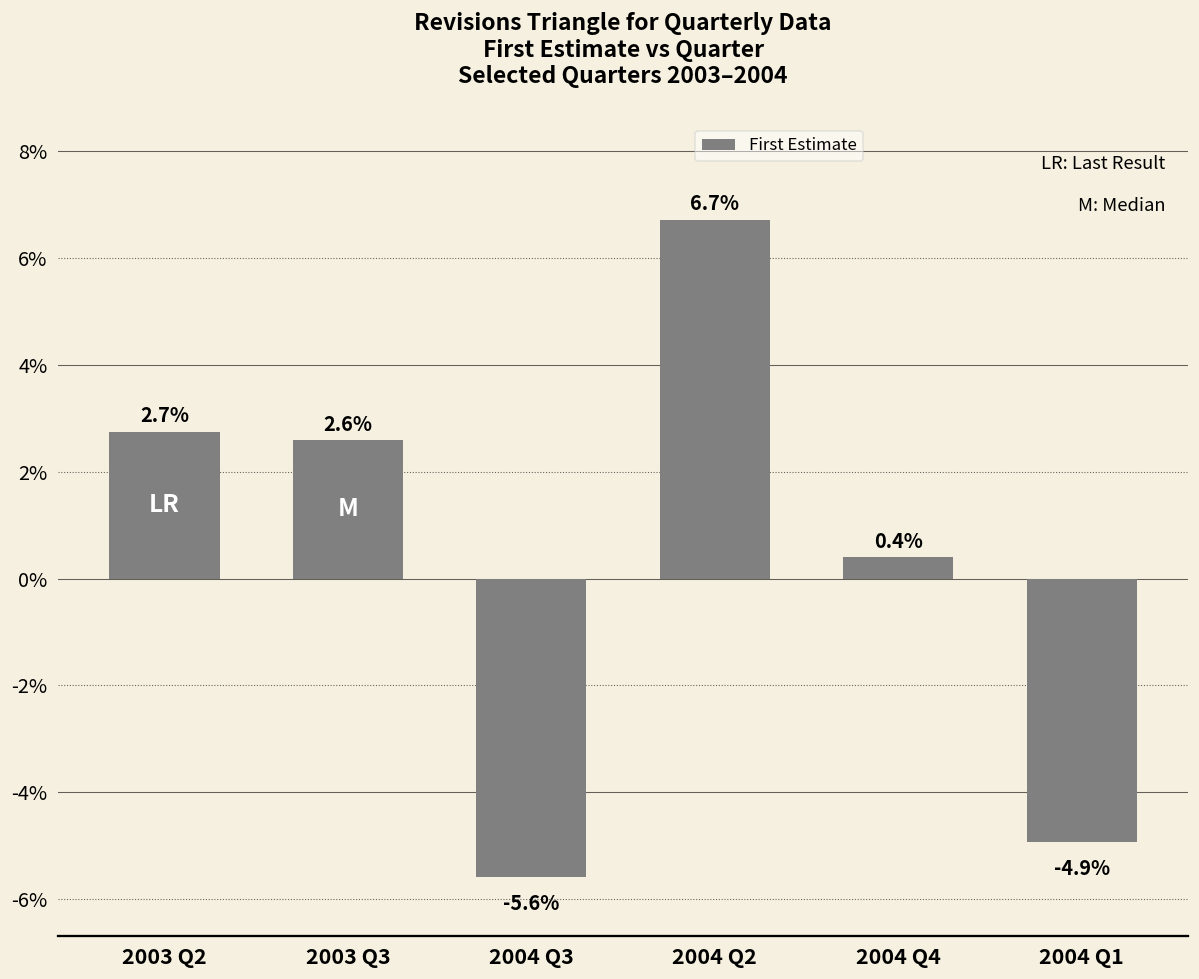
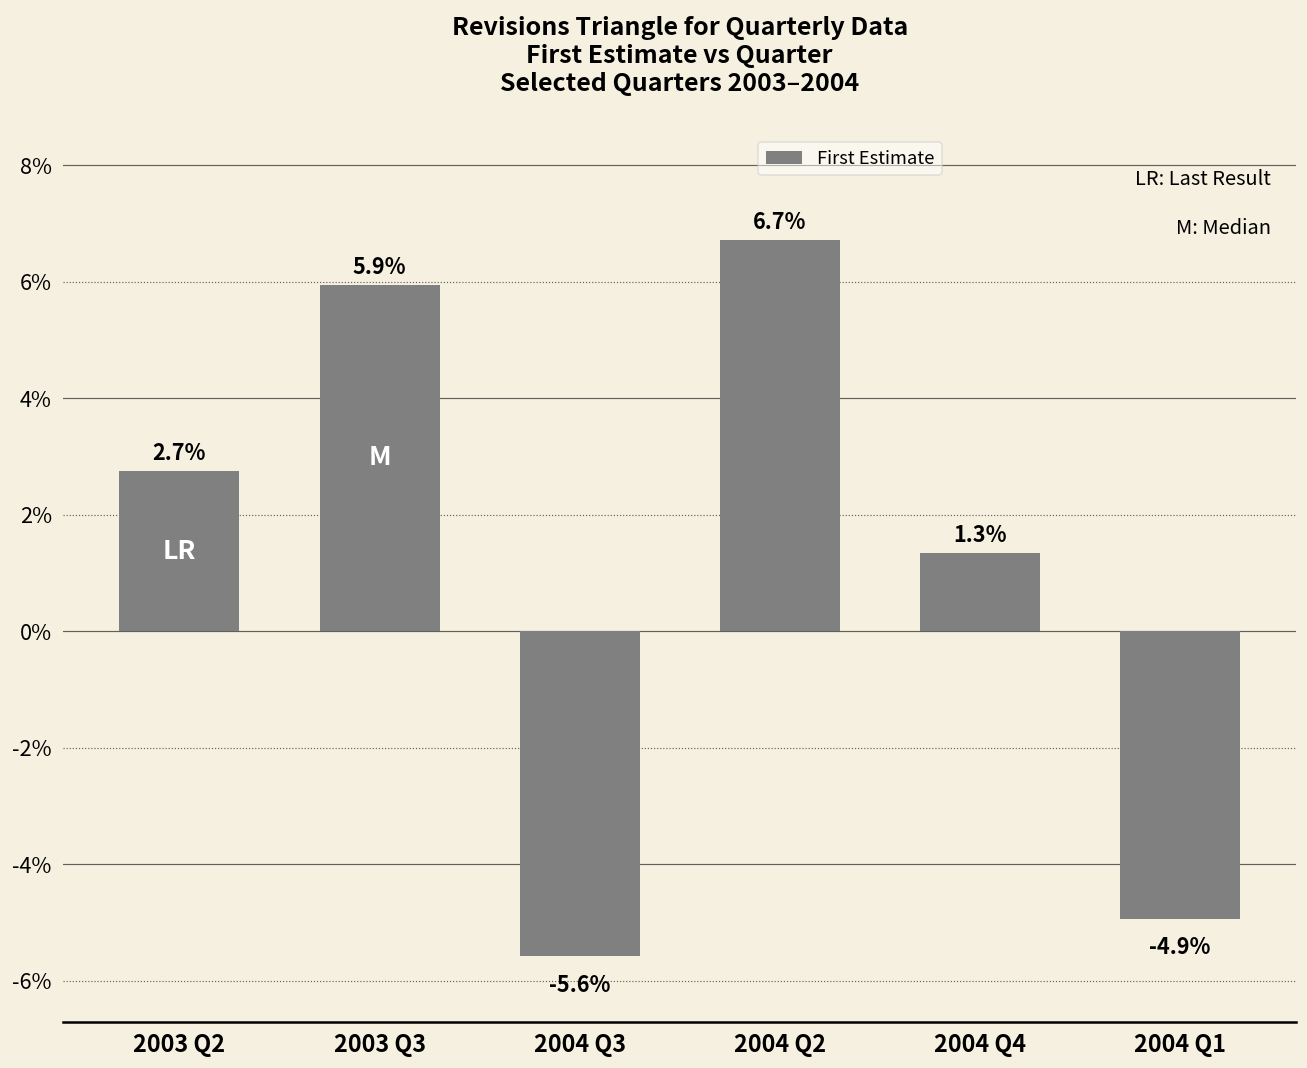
2003 Q3: 2.6% -> 5.9%
2004 Q4: 0.4% -> 1.3%
